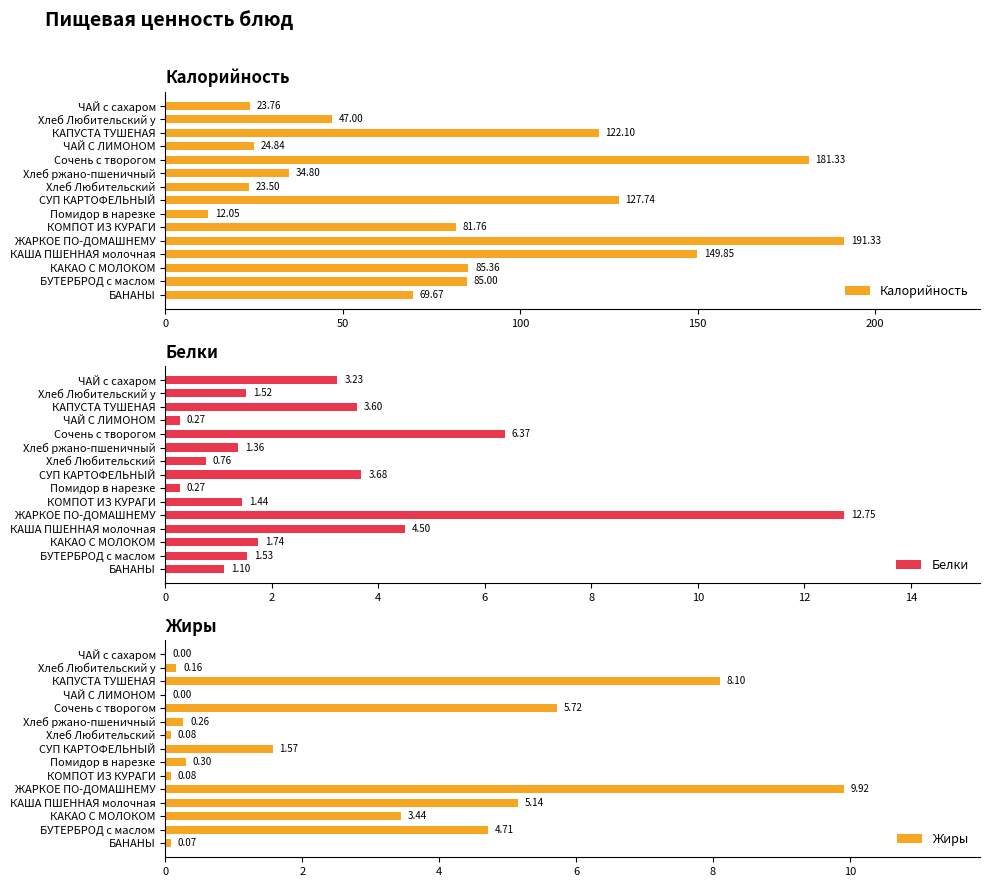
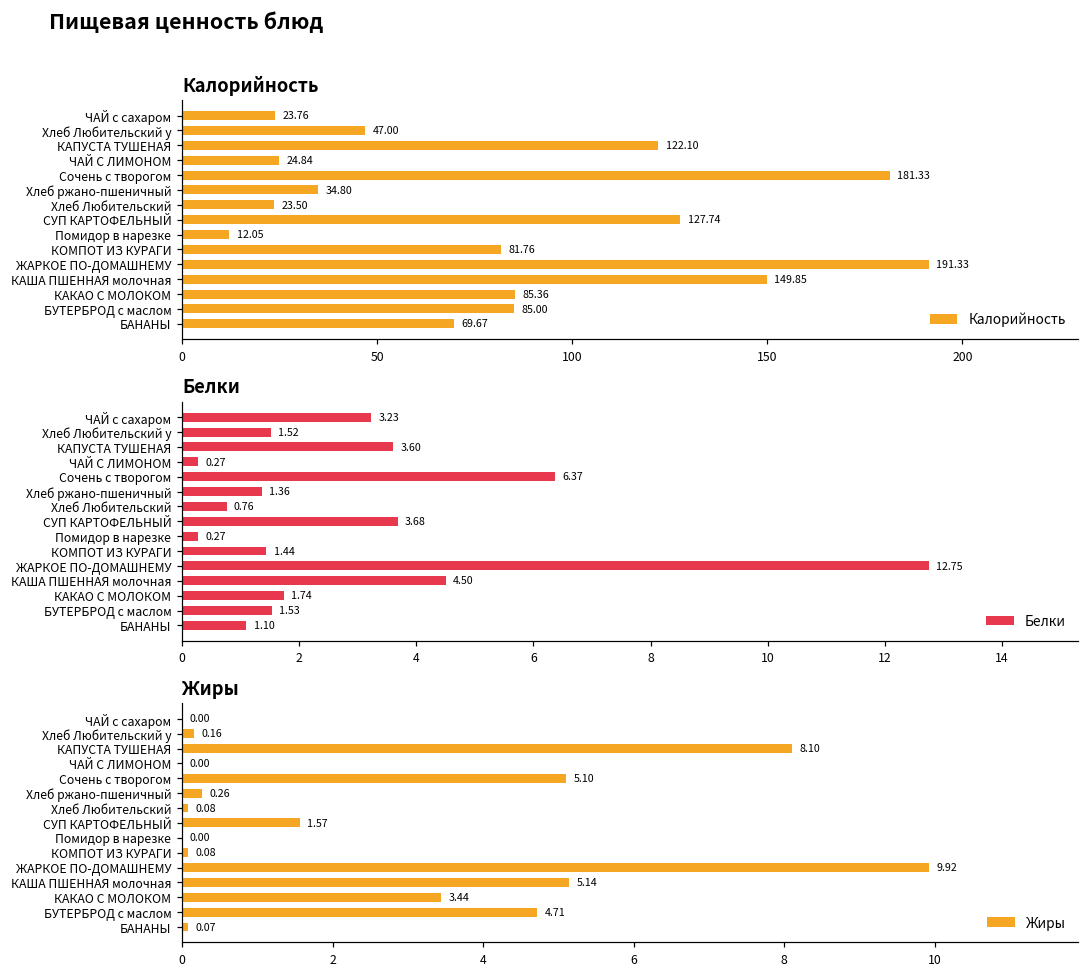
Жиры, Сочень с творогом: 5.72 -> 5.10
Жиры, Помидор в нарезке: 0.30 -> 0.00
